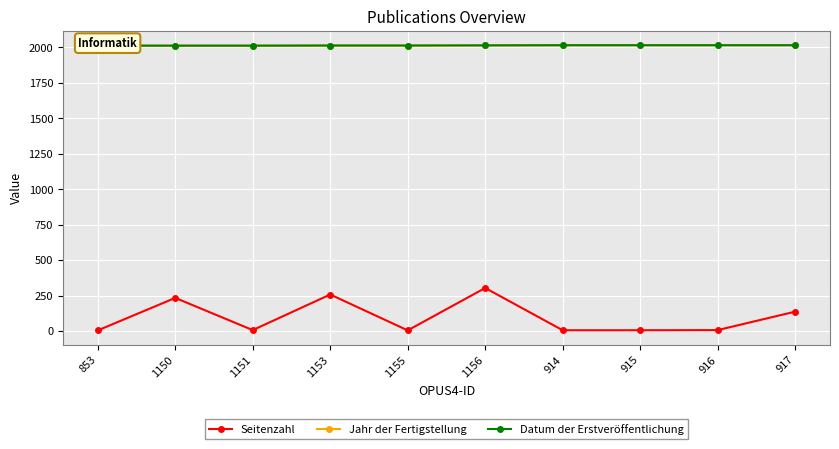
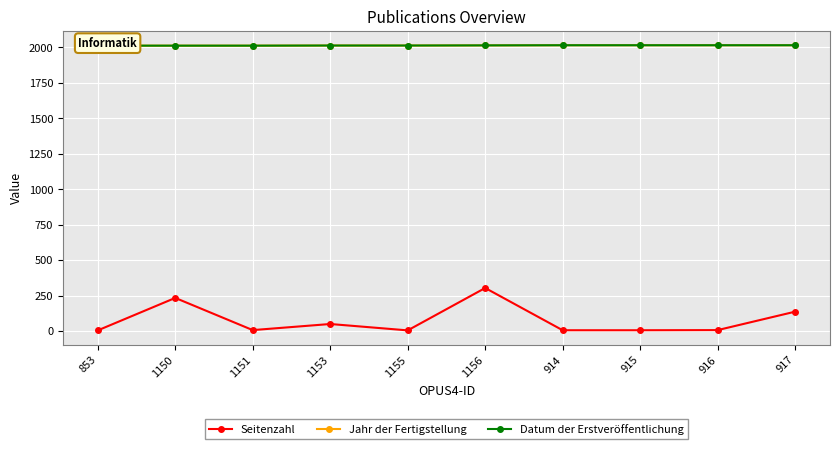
Seitenzahl, 1153: 260 -> 50
